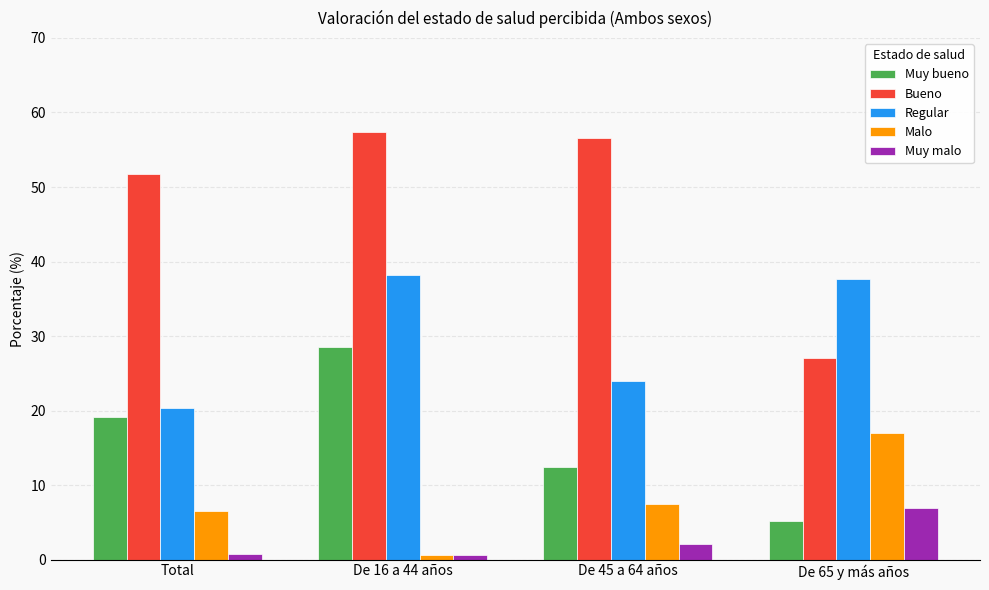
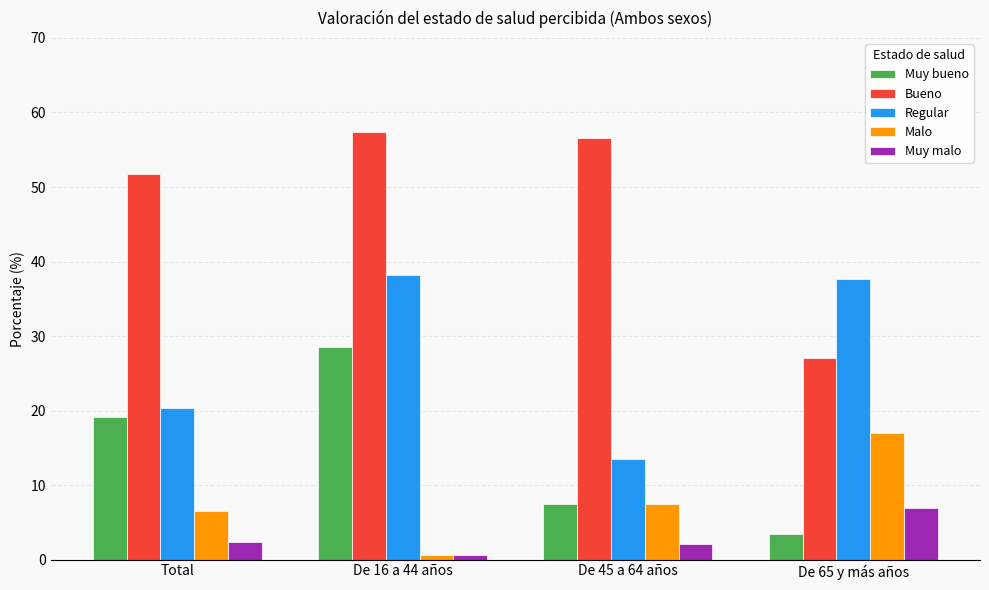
Muy malo, Total: 1 -> 2
Muy bueno, De 45 a 64 años: 12 -> 8
Regular, De 45 a 64 años: 24 -> 14
Muy bueno, De 65 y más años: 5 -> 3
